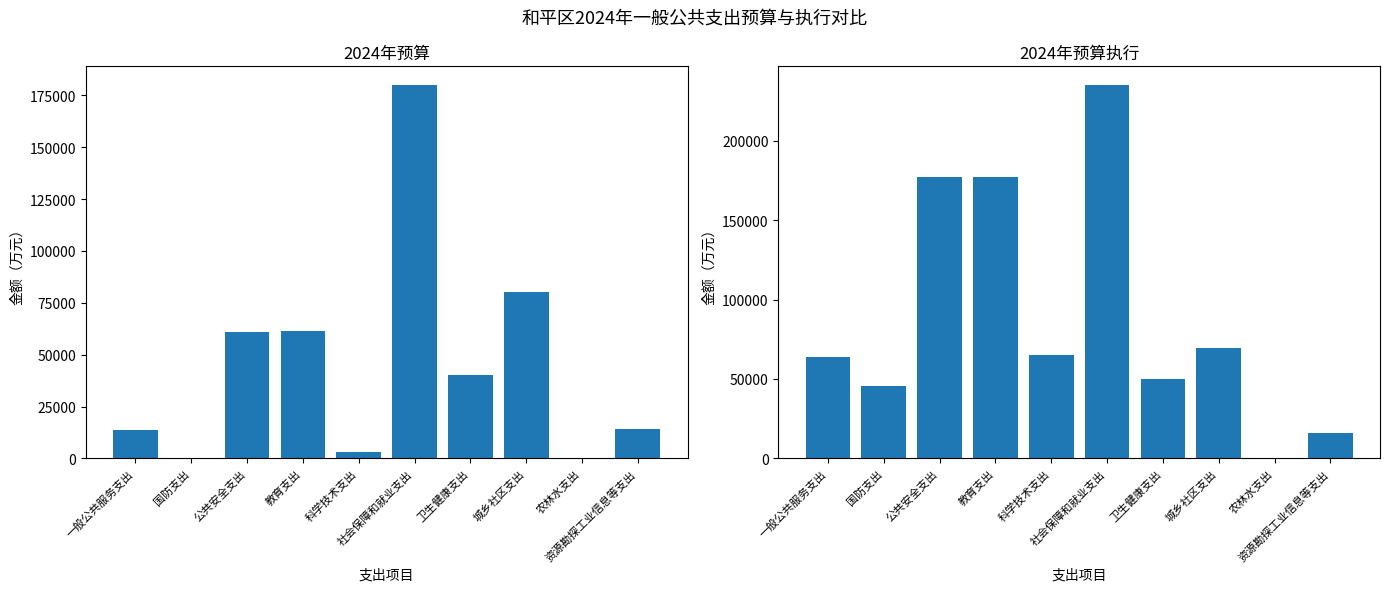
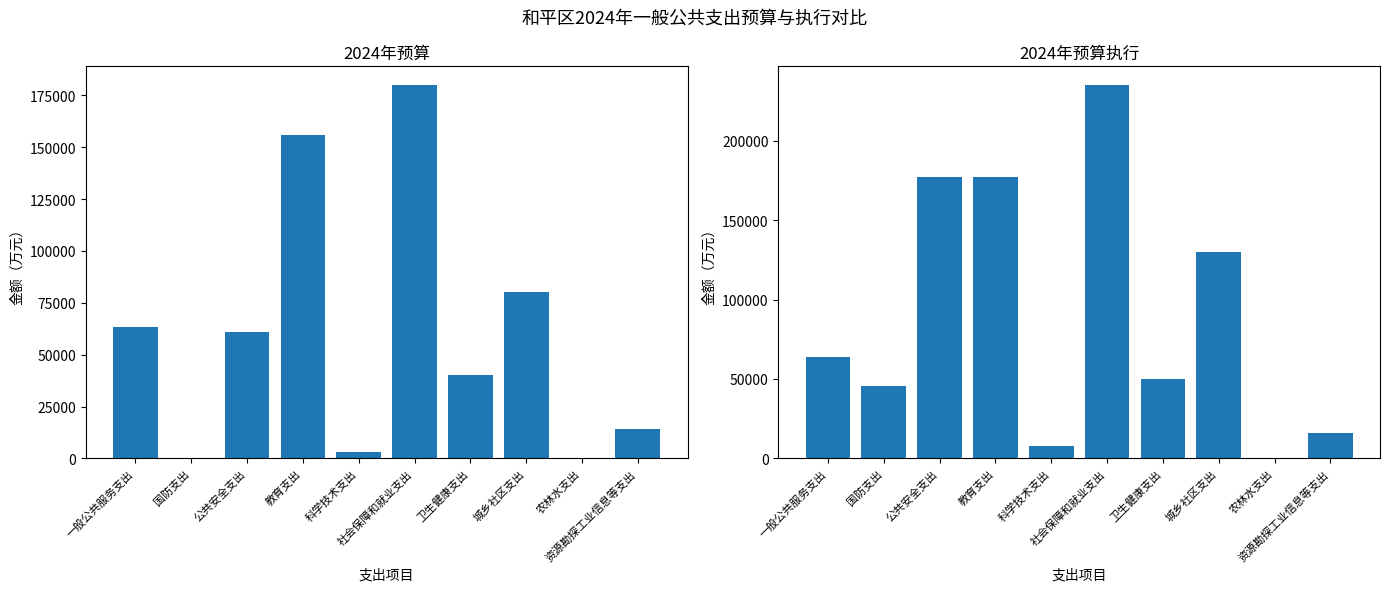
2024年预算, 一般公共服务支出: 14000 -> 64000
2024年预算, 教育支出: 61000 -> 156000
2024年预算执行, 科学技术支出: 65000 -> 8000
2024年预算执行, 城乡社区支出: 70000 -> 130000
